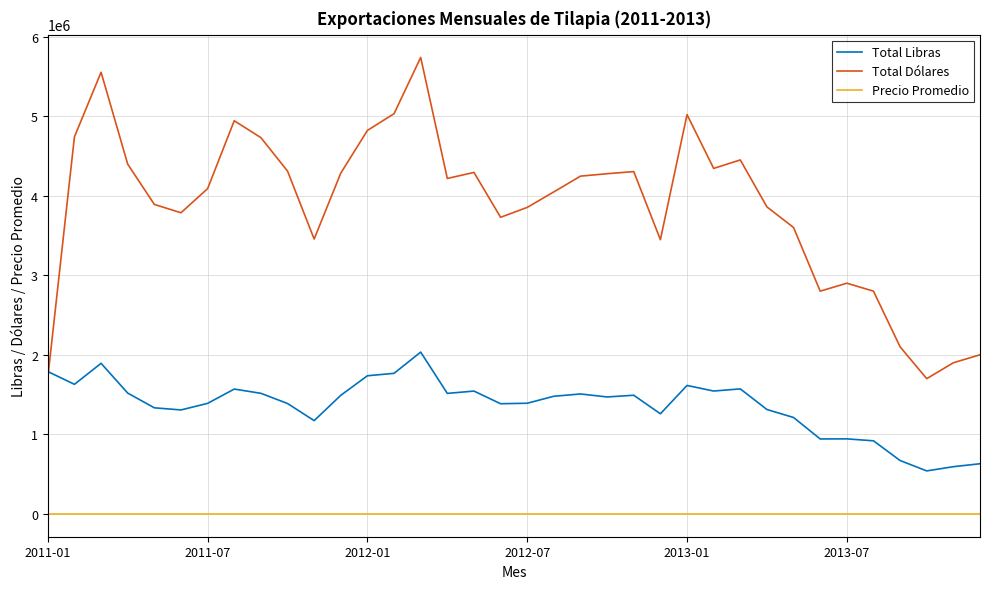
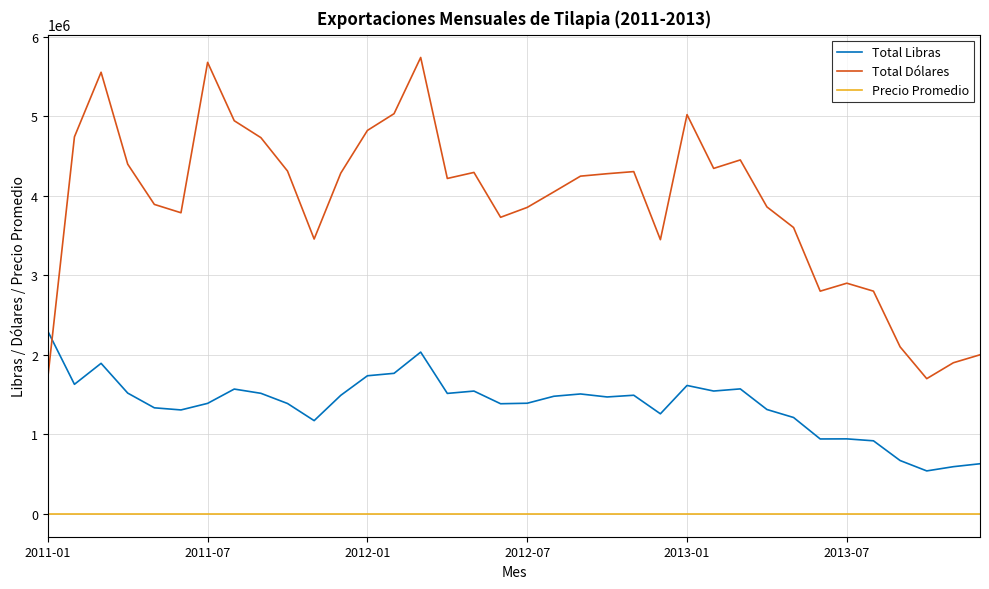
Total Libras, 2011-01: 1800000 -> 2300000
Total Dólares, 2011-07: 4100000 -> 5700000
